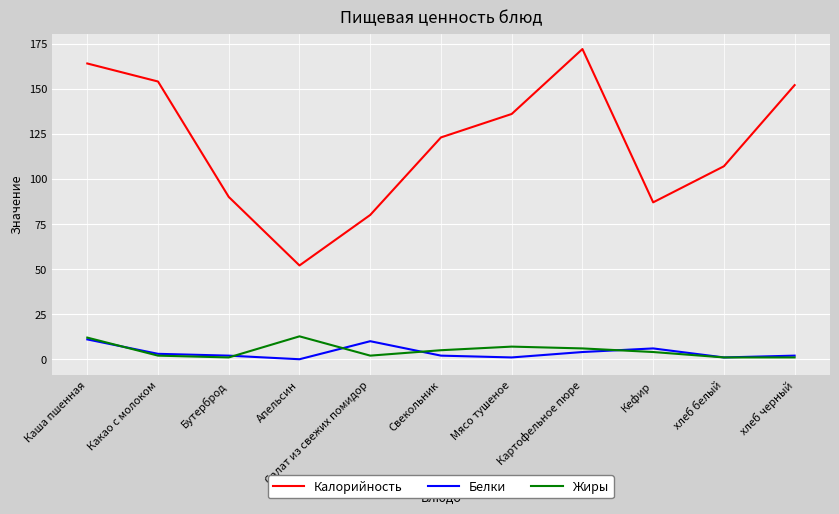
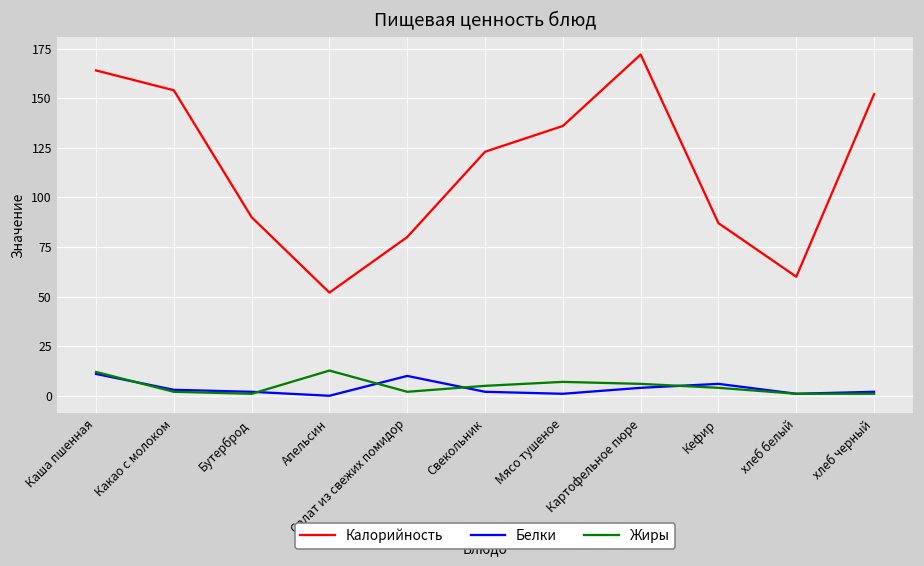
Калорийность, хлеб белый: 107 -> 60
